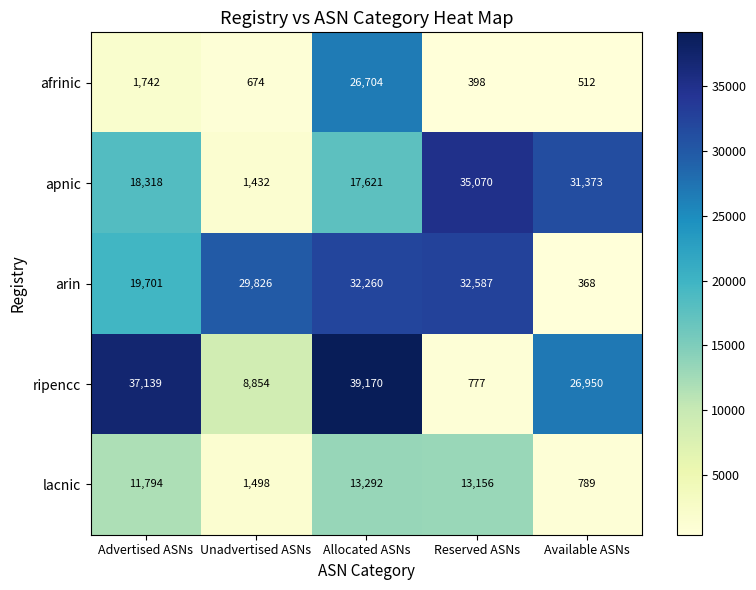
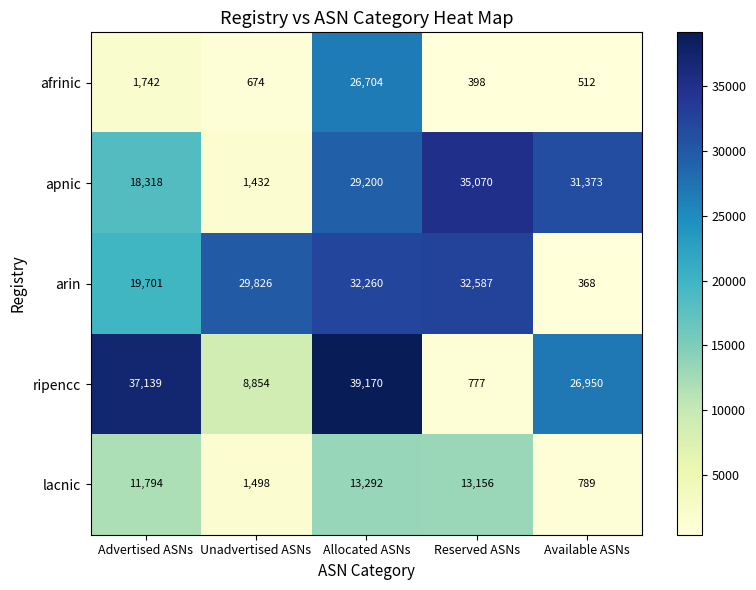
apnic, Allocated ASNs: 17,621 -> 29,200
